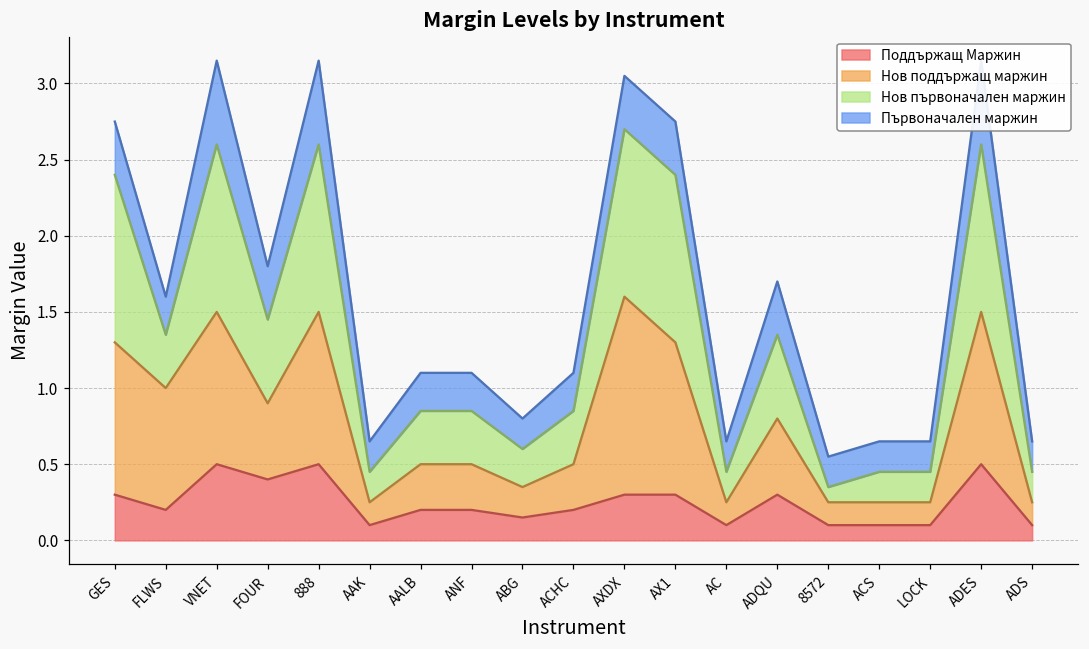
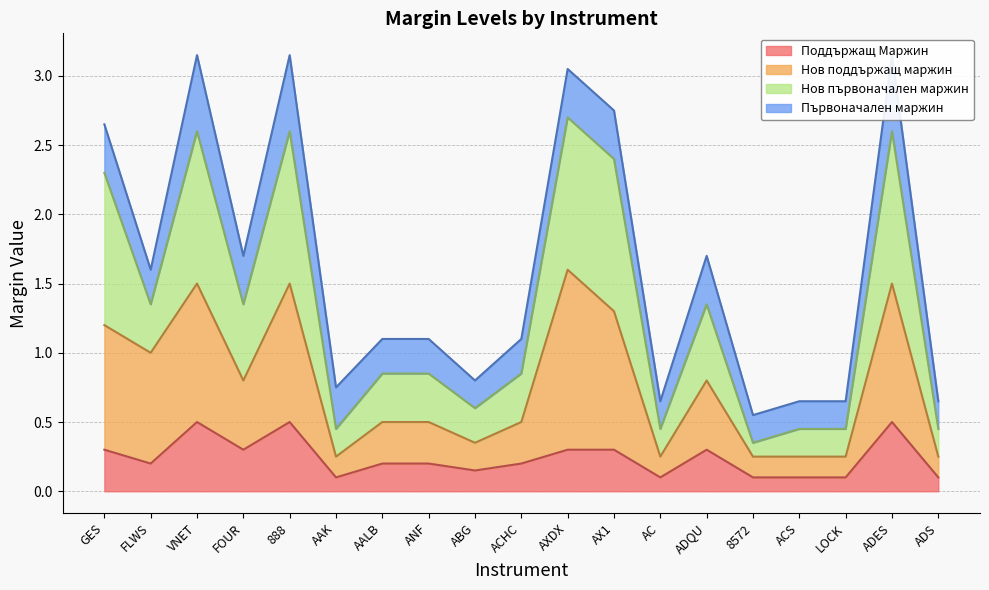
Нов поддържащ маржин, GES: 1.0 -> 0.9
Поддържащ Маржин, FOUR: 0.4 -> 0.3
Първоначален маржин, AAK: 0.2 -> 0.3
